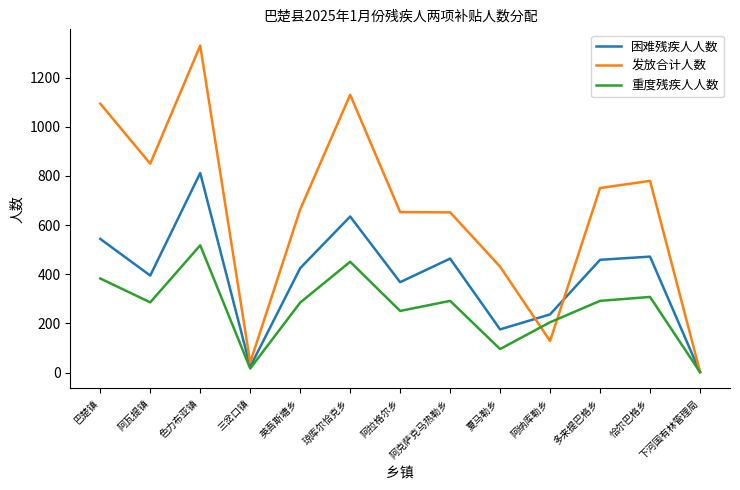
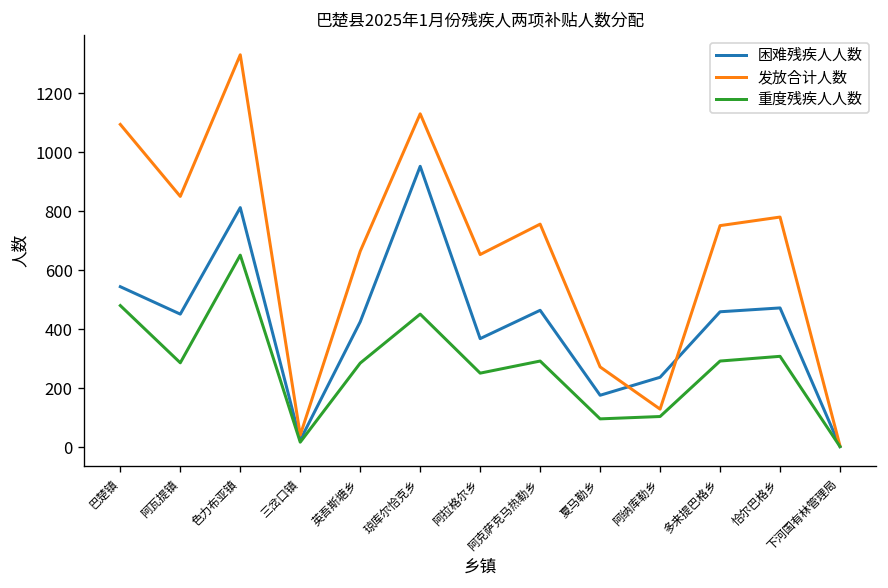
重度残疾人人数, 巴楚镇: 380 -> 480
困难残疾人人数, 阿瓦提镇: 400 -> 450
重度残疾人人数, 色力布亚镇: 520 -> 650
困难残疾人人数, 琼库尔恰克乡: 640 -> 950
发放合计人数, 阿克萨克马热勒乡: 650 -> 760
发放合计人数, 夏马勒乡: 430 -> 270
重度残疾人人数, 阿纳库勒乡: 210 -> 100
